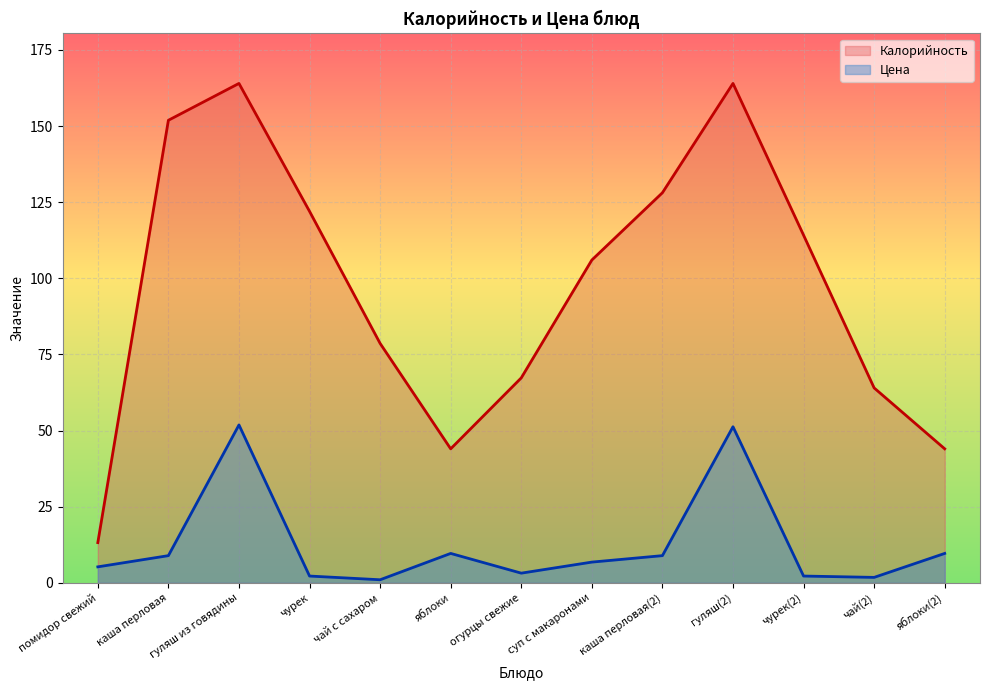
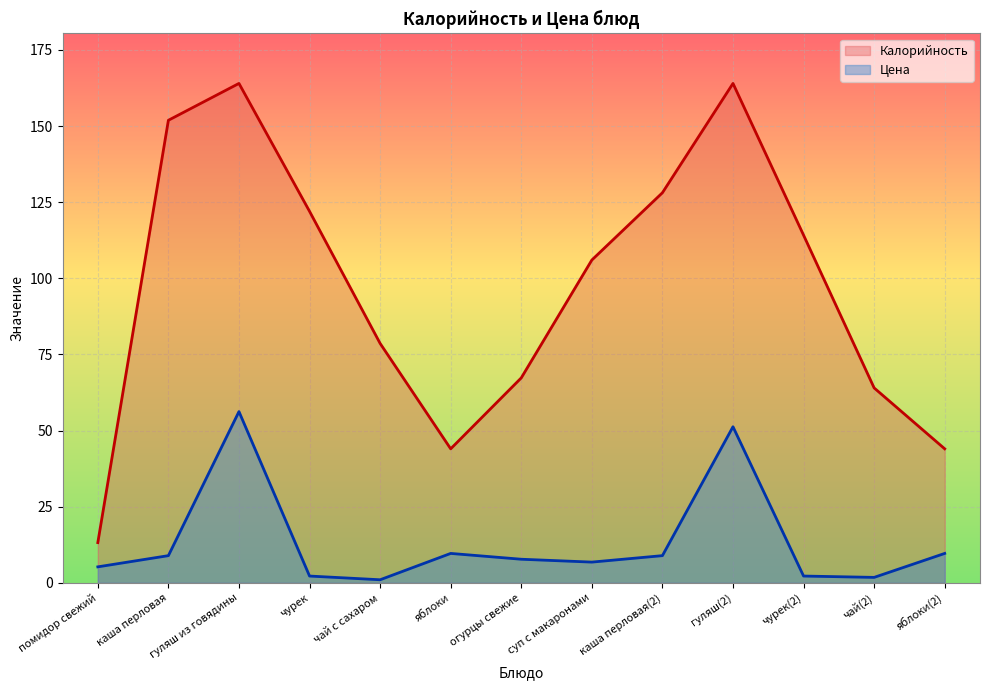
Цена, гуляш из говядины: 52 -> 56
Цена, огурцы свежие: 3 -> 8
